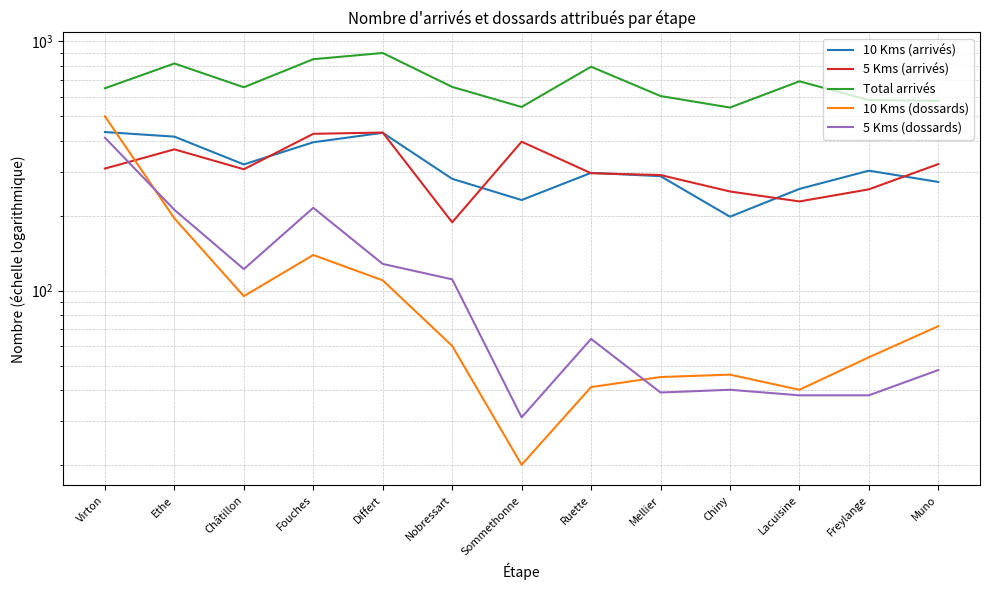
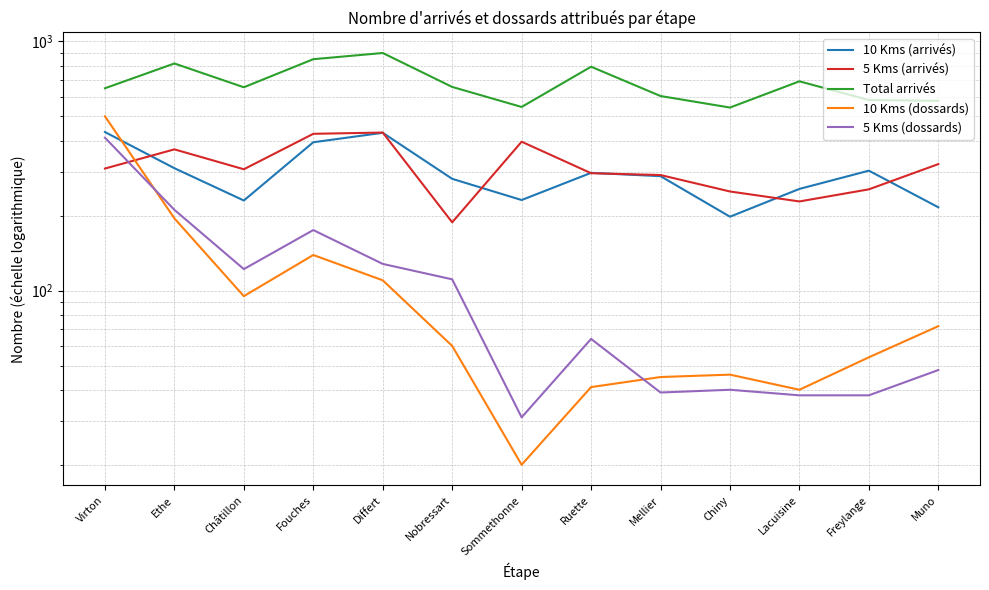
10 Kms (arrivés), Ethe: 420 -> 310
10 Kms (arrivés), Châtillon: 320 -> 230
5 Kms (dossards), Fouches: 220 -> 180
10 Kms (arrivés), Muno: 270 -> 220
